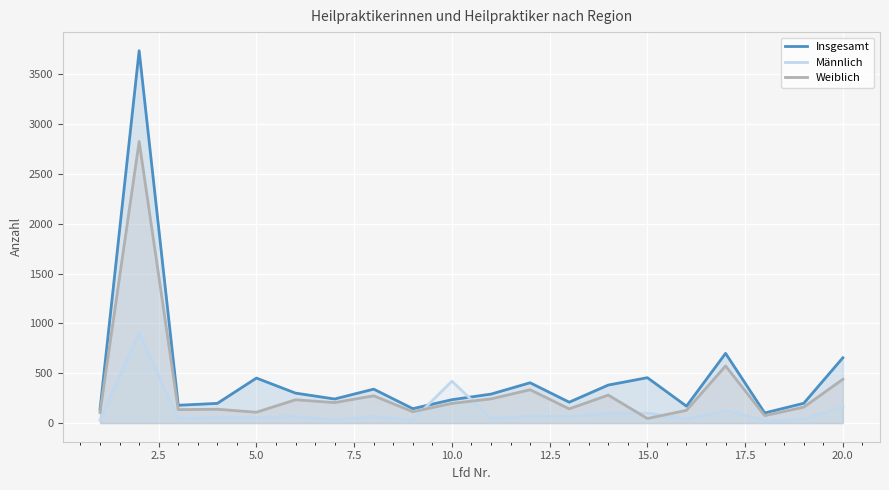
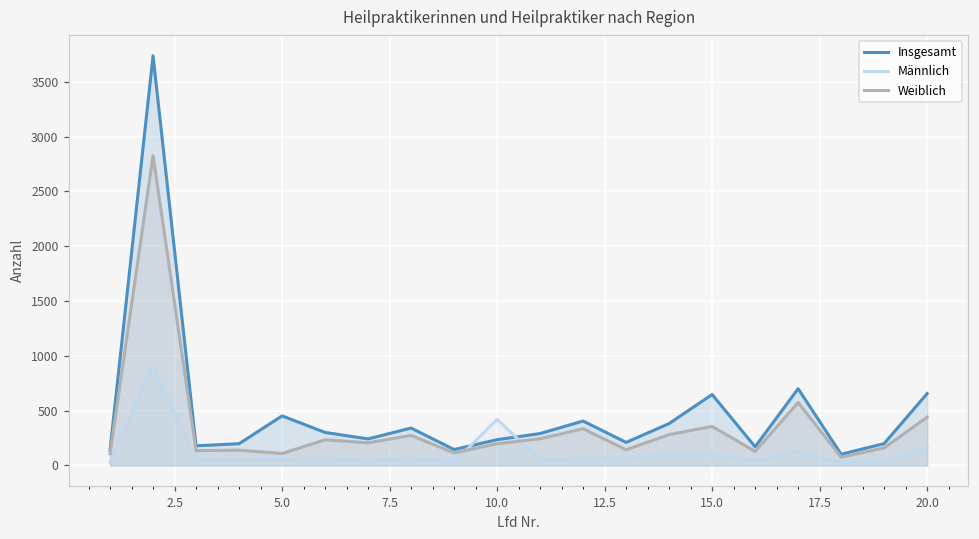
Insgesamt, 15.0: 500 -> 600
Weiblich, 15.0: 0 -> 400
